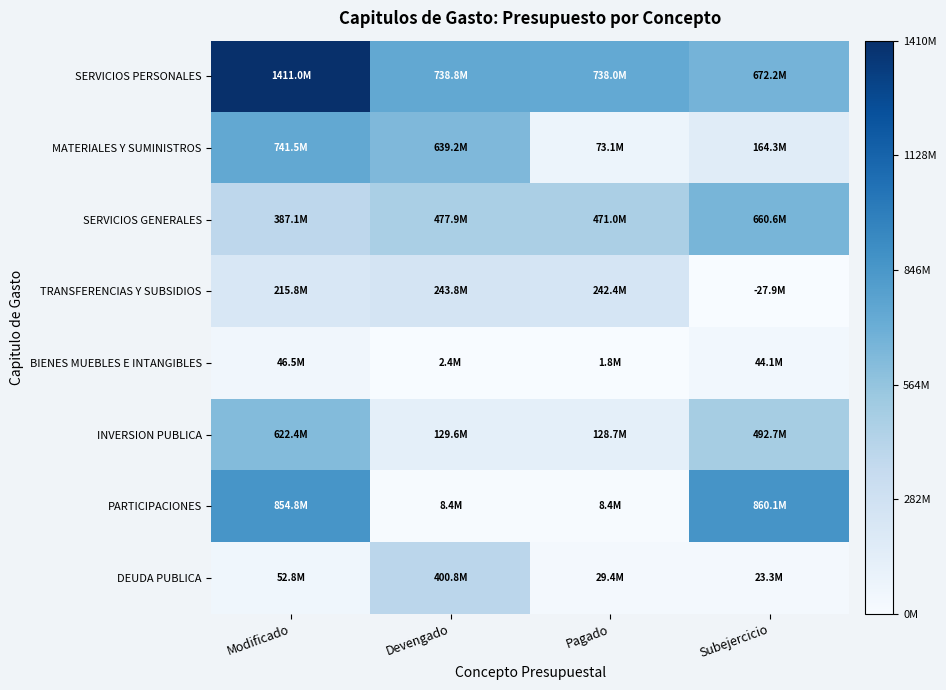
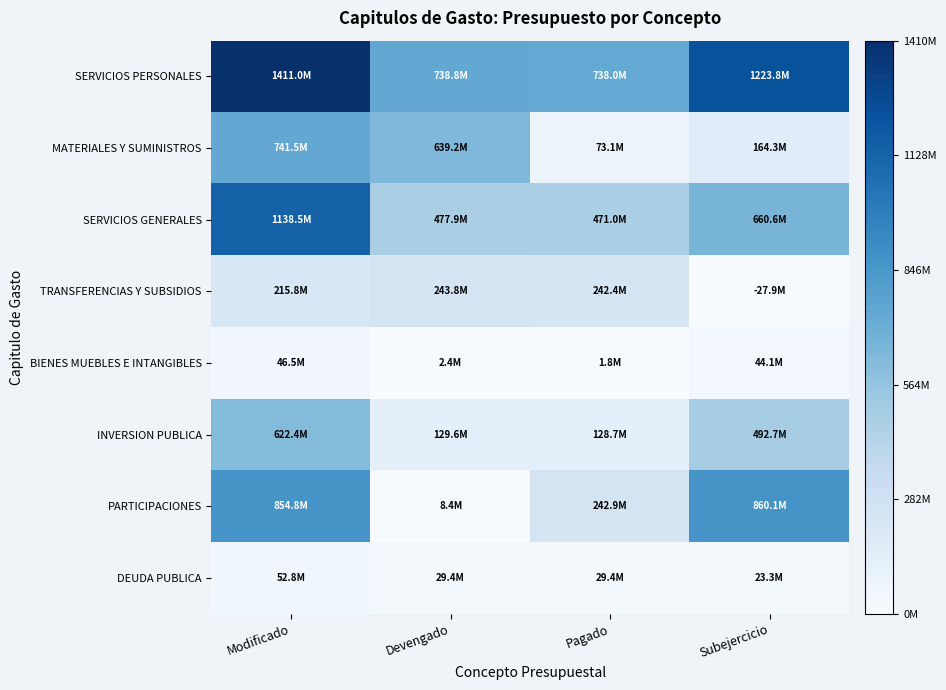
SERVICIOS PERSONALES, Subejercicio: 672.2M -> 1223.8M
SERVICIOS GENERALES, Modificado: 387.1M -> 1138.5M
PARTICIPACIONES, Pagado: 8.4M -> 242.9M
DEUDA PUBLICA, Devengado: 400.8M -> 29.4M
